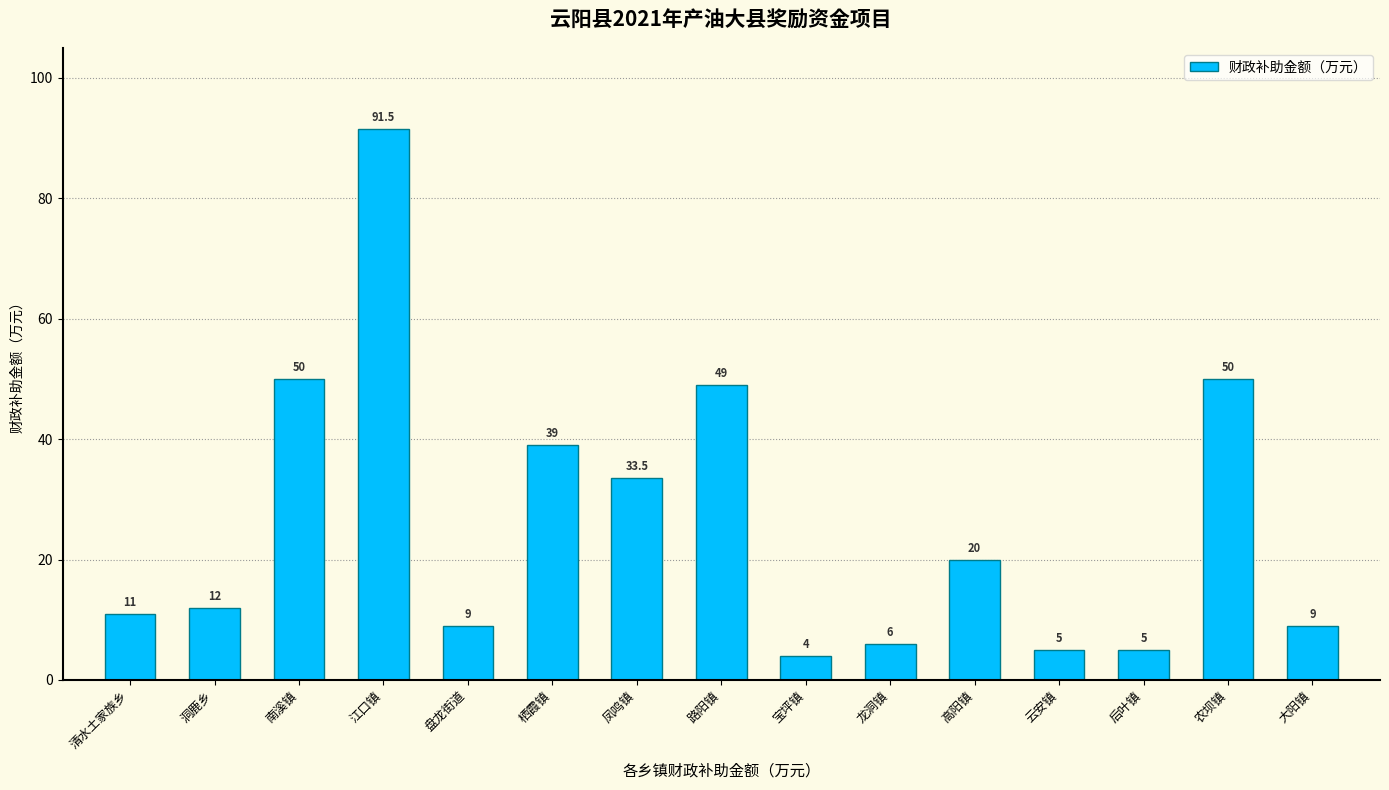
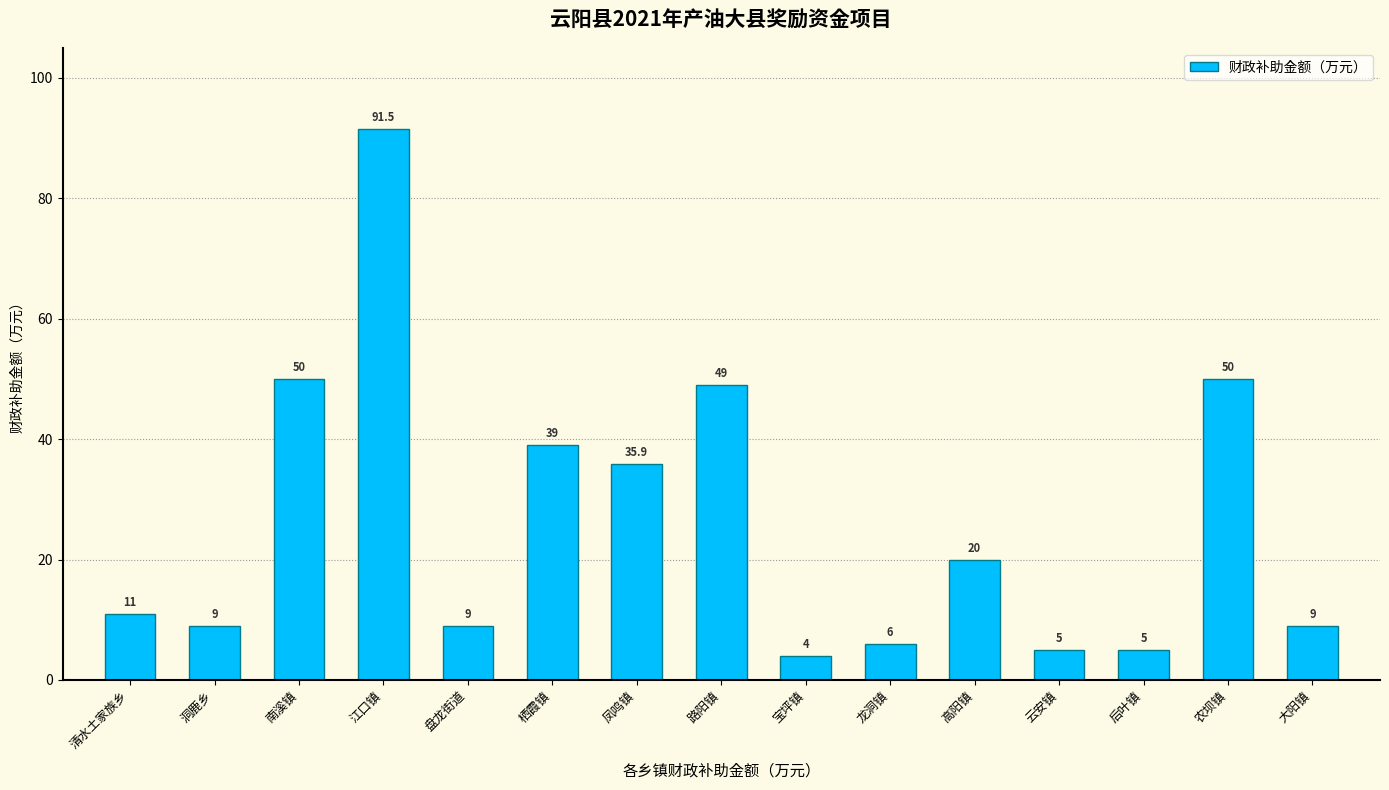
洞鹿乡: 12 -> 9
凤鸣镇: 33.5 -> 35.9
